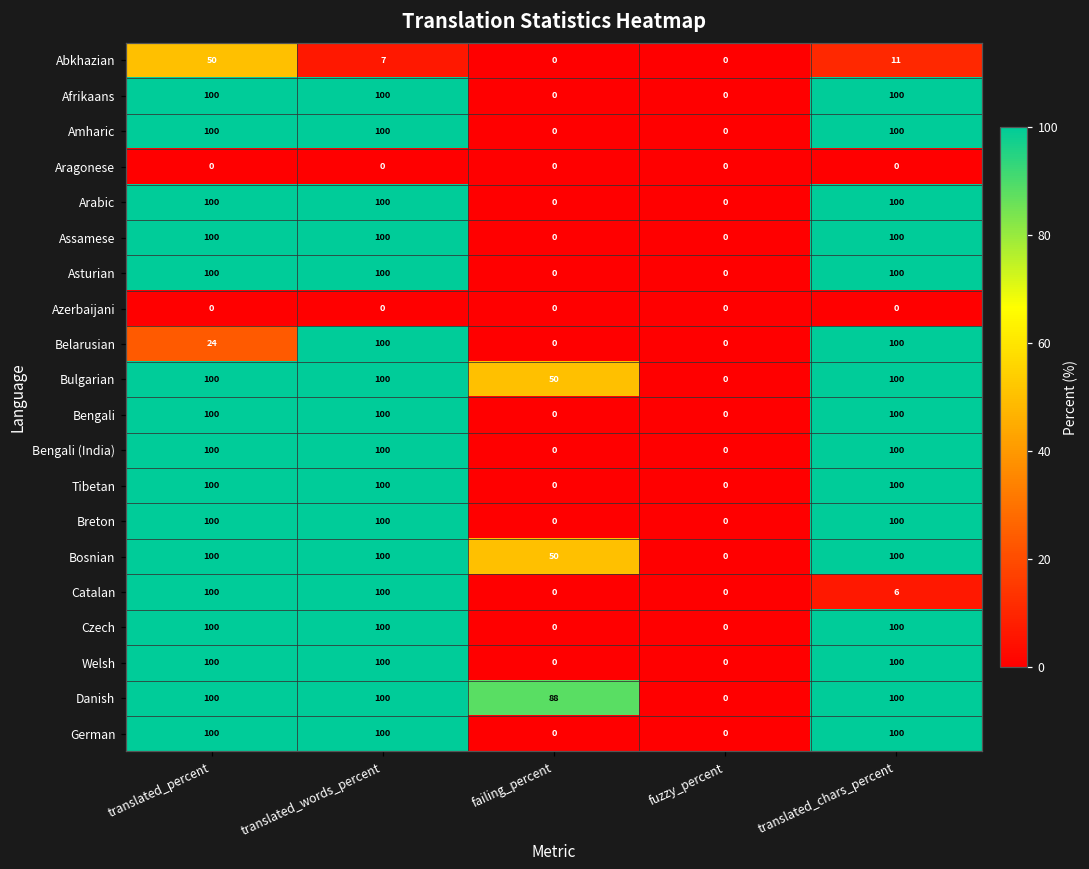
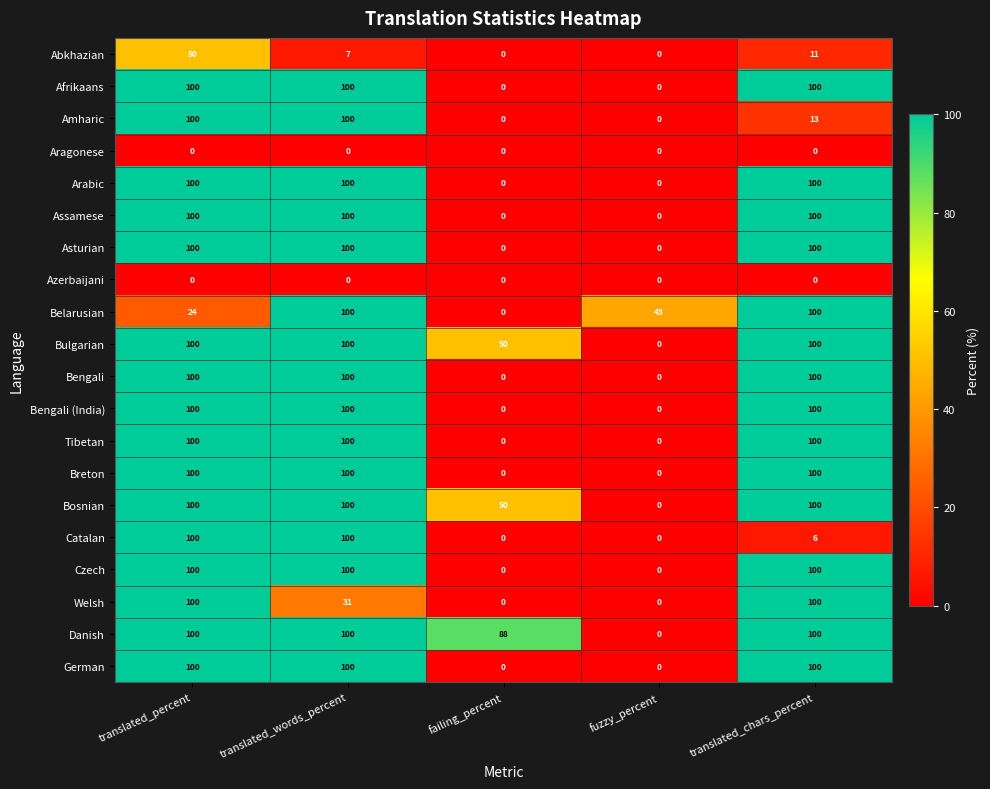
Amharic, translated_chars_percent: 100 -> 13
Belarusian, fuzzy_percent: 0 -> 43
Welsh, translated_words_percent: 100 -> 31
